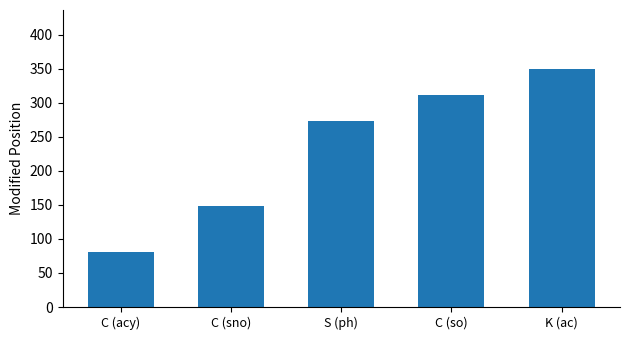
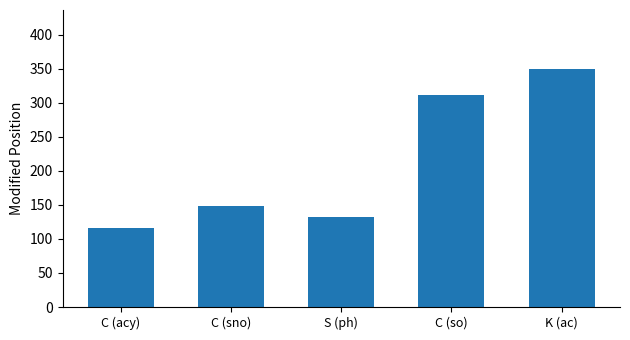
C (acy): 80 -> 120
S (ph): 270 -> 130
